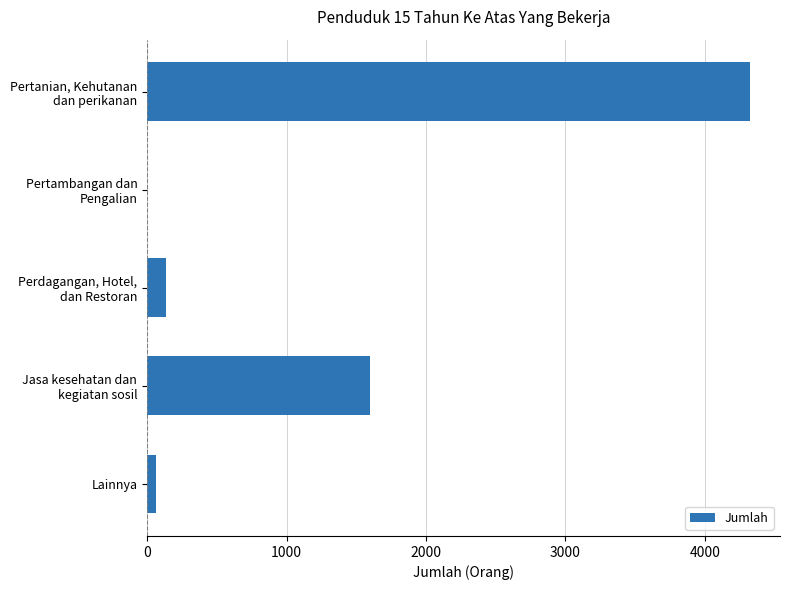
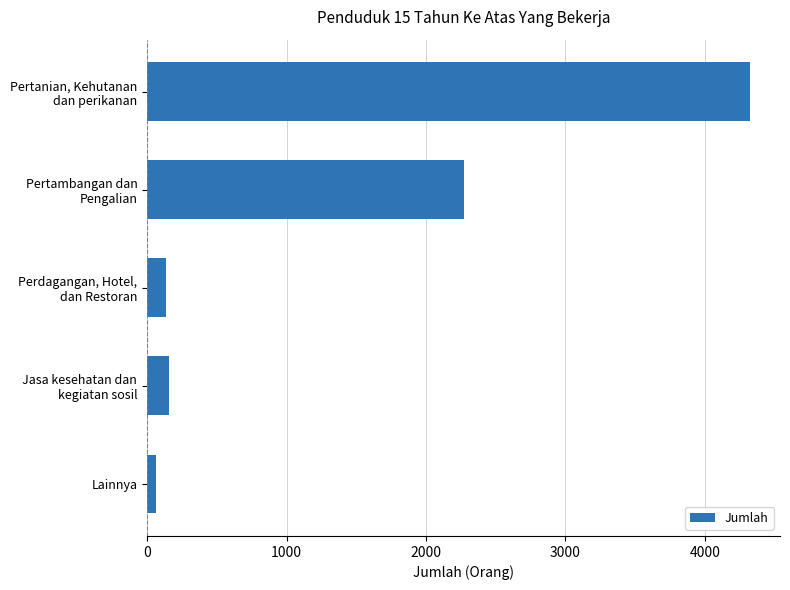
Pertambangan dan Pengalian: 0 -> 2280
Jasa kesehatan dan kegiatan sosil: 1600 -> 160
